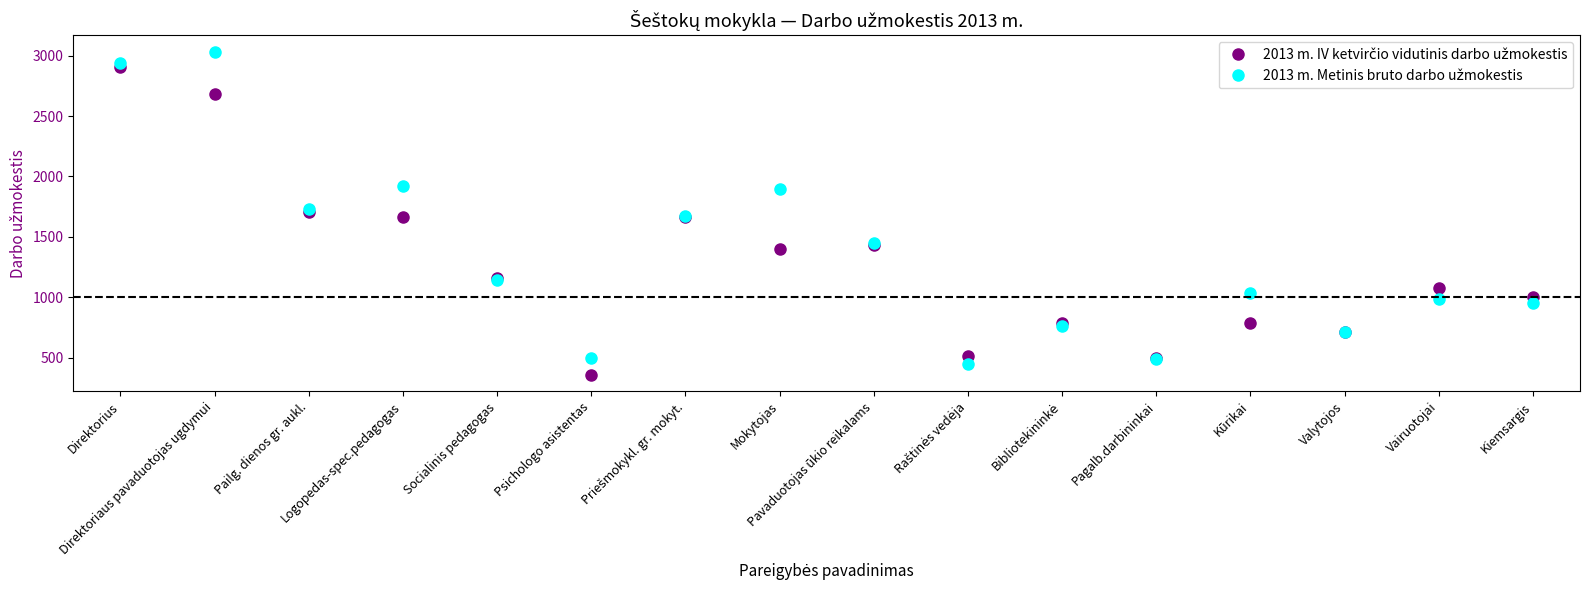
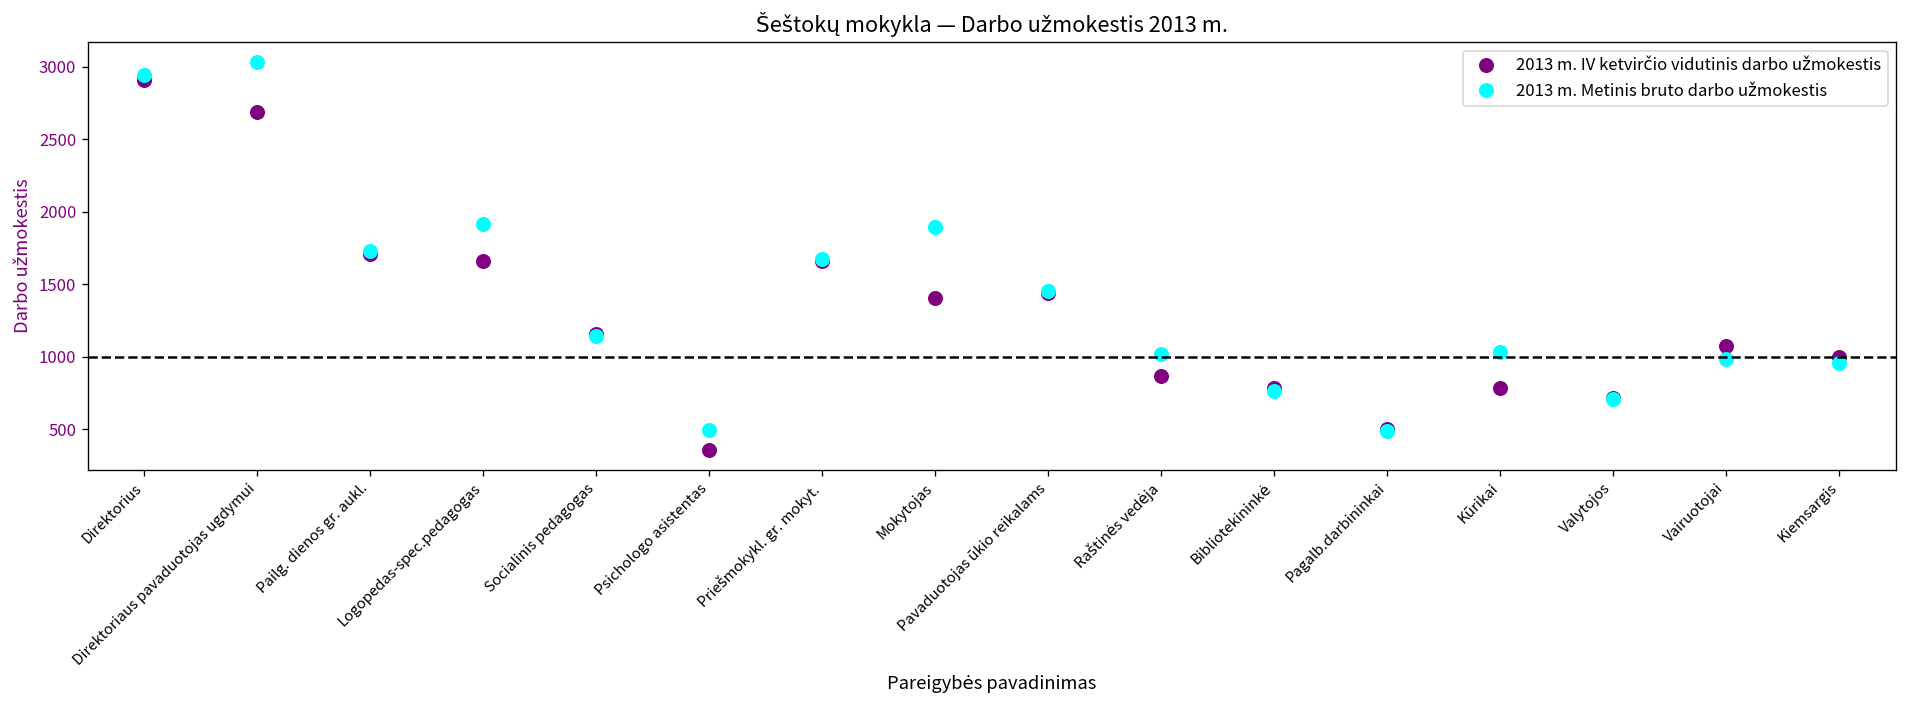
2013 m. IV ketvirčio vidutinis darbo užmokestis, Raštinės vedėja: 510 -> 870
2013 m. Metinis bruto darbo užmokestis, Raštinės vedėja: 450 -> 1020
